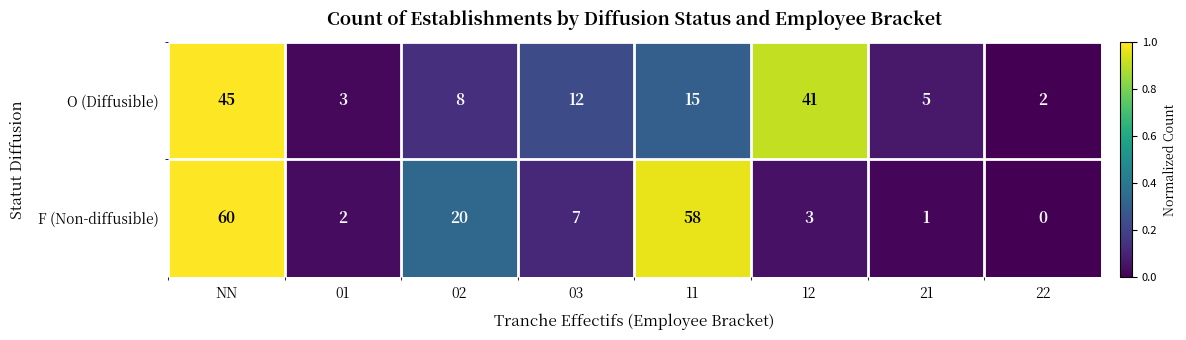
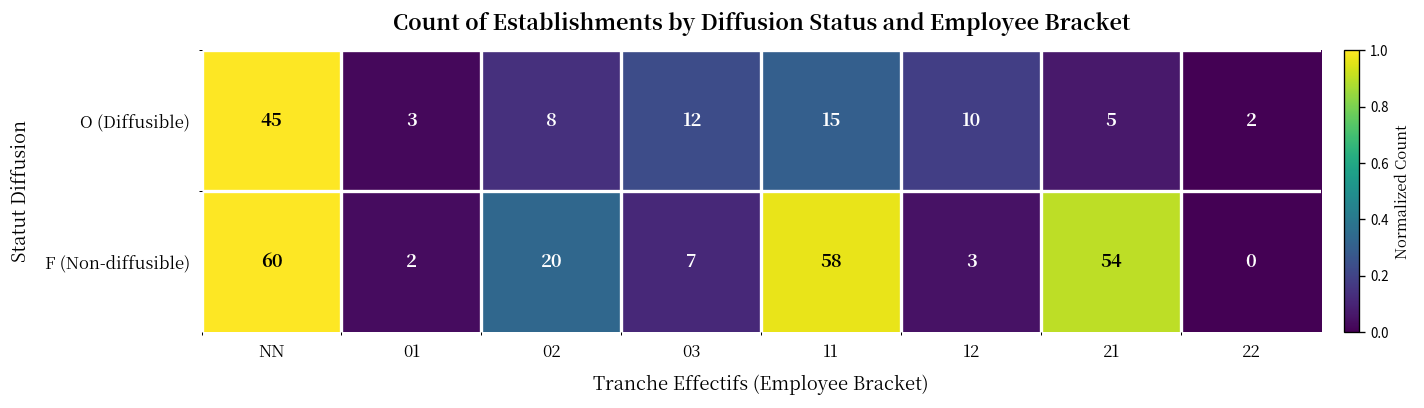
O (Diffusible), 12: 41 -> 10
F (Non-diffusible), 21: 1 -> 54
